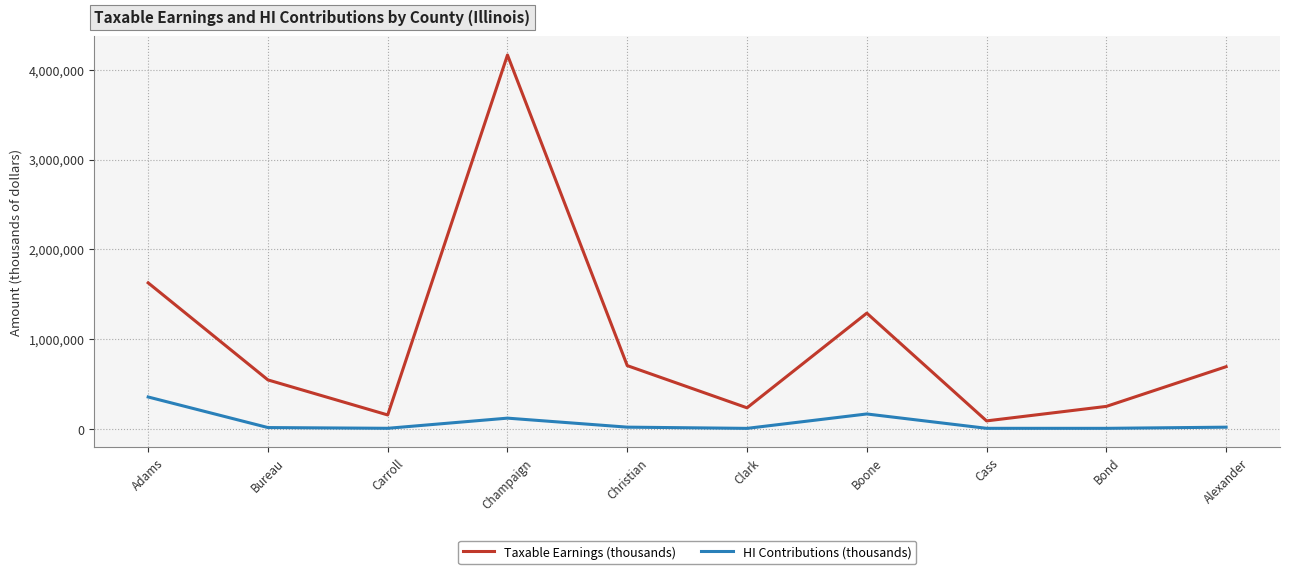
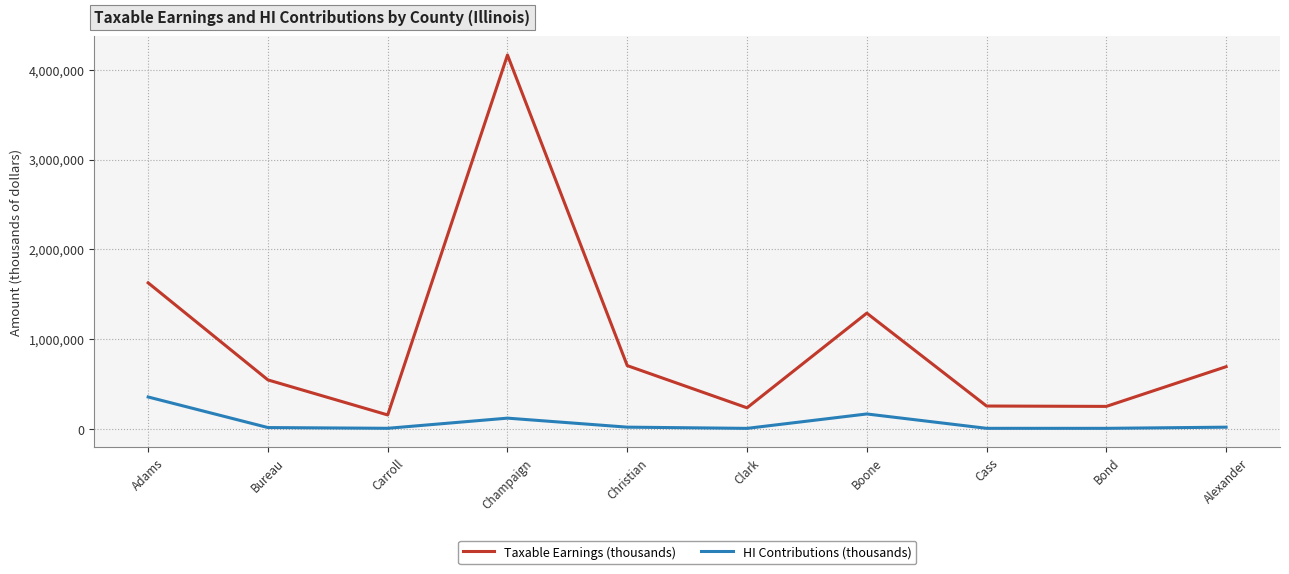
Taxable Earnings (thousands), Cass: 100,000 -> 300,000
